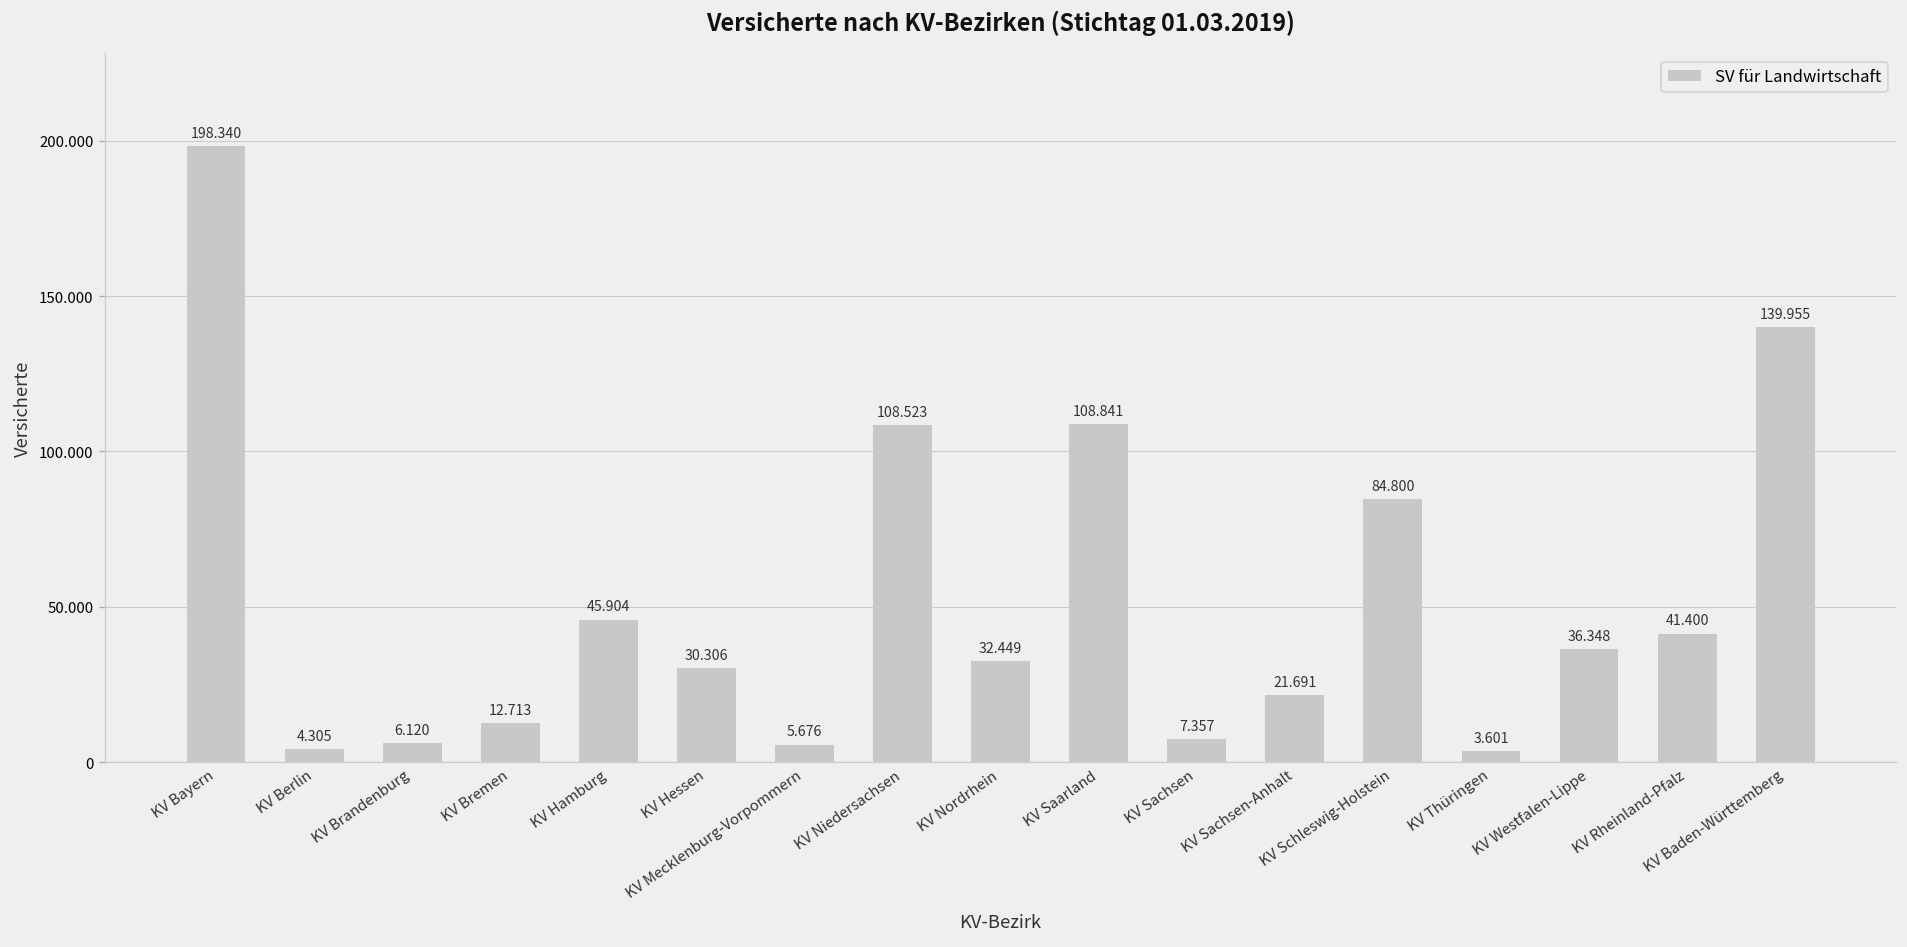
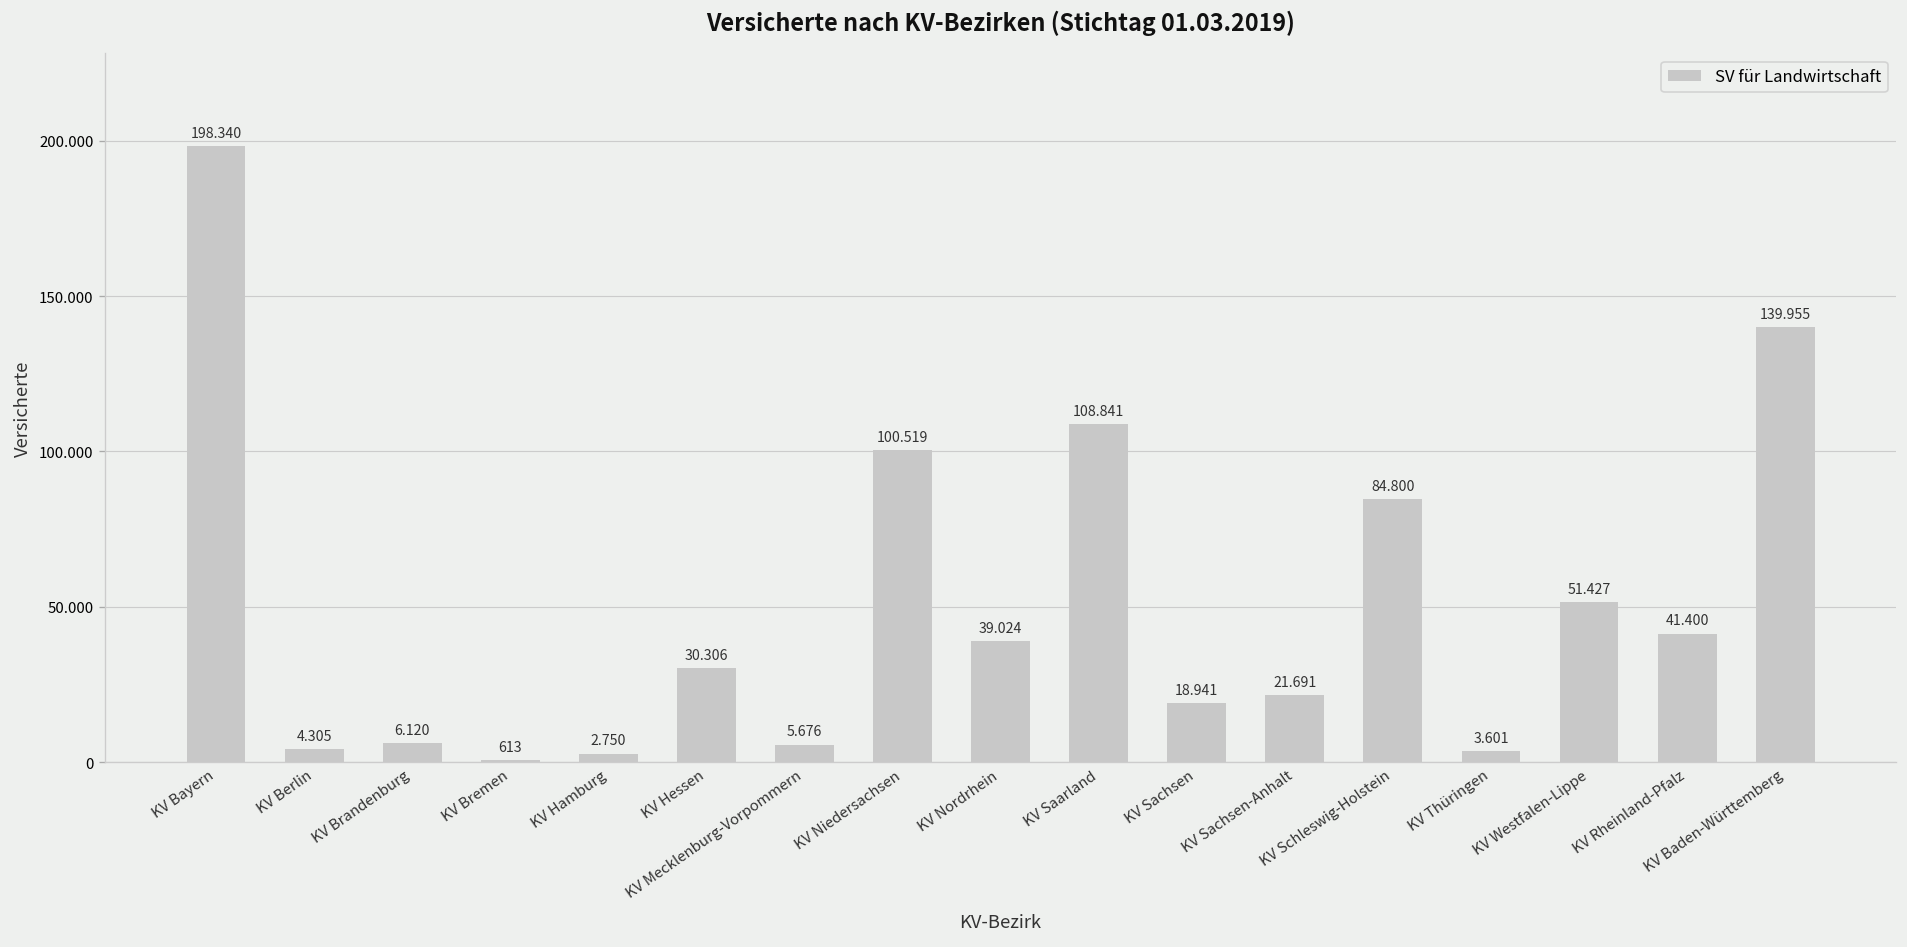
KV Bremen: 12.713 -> 613
KV Hamburg: 45.904 -> 2.750
KV Niedersachsen: 108.523 -> 100.519
KV Nordrhein: 32.449 -> 39.024
KV Sachsen: 7.357 -> 18.941
KV Westfalen-Lippe: 36.348 -> 51.427
